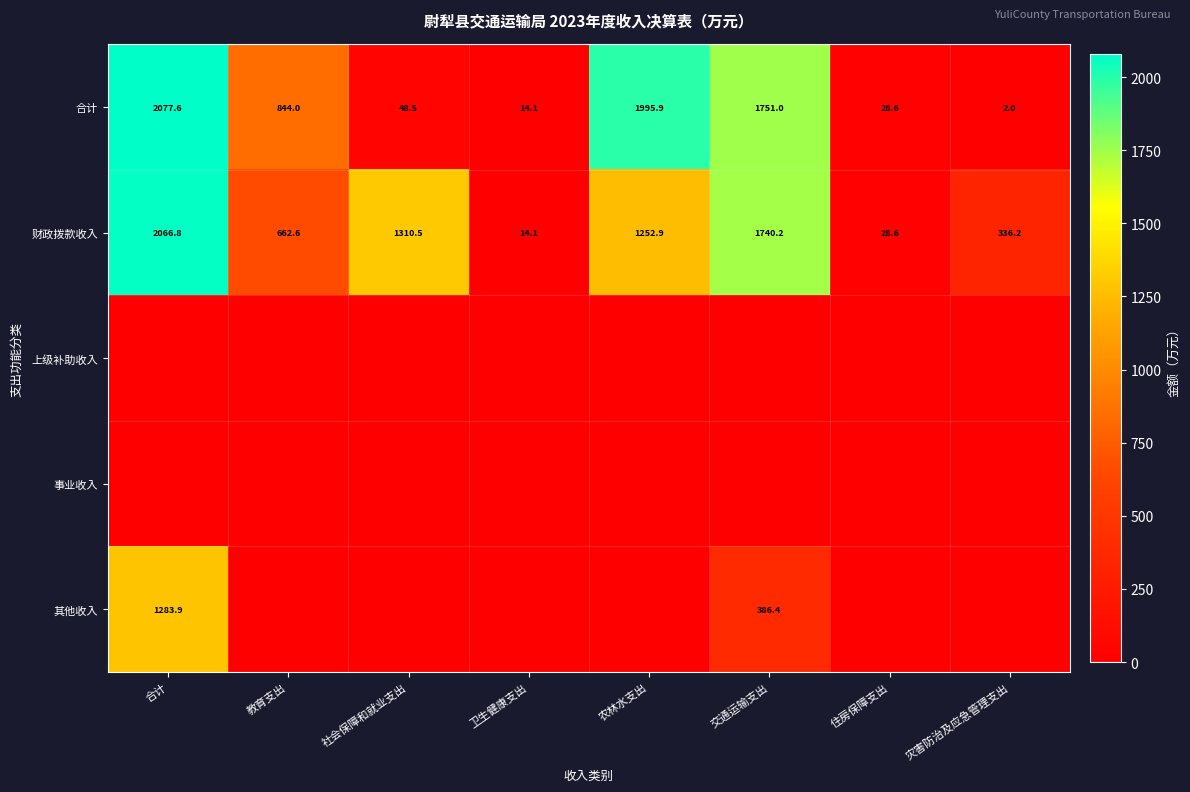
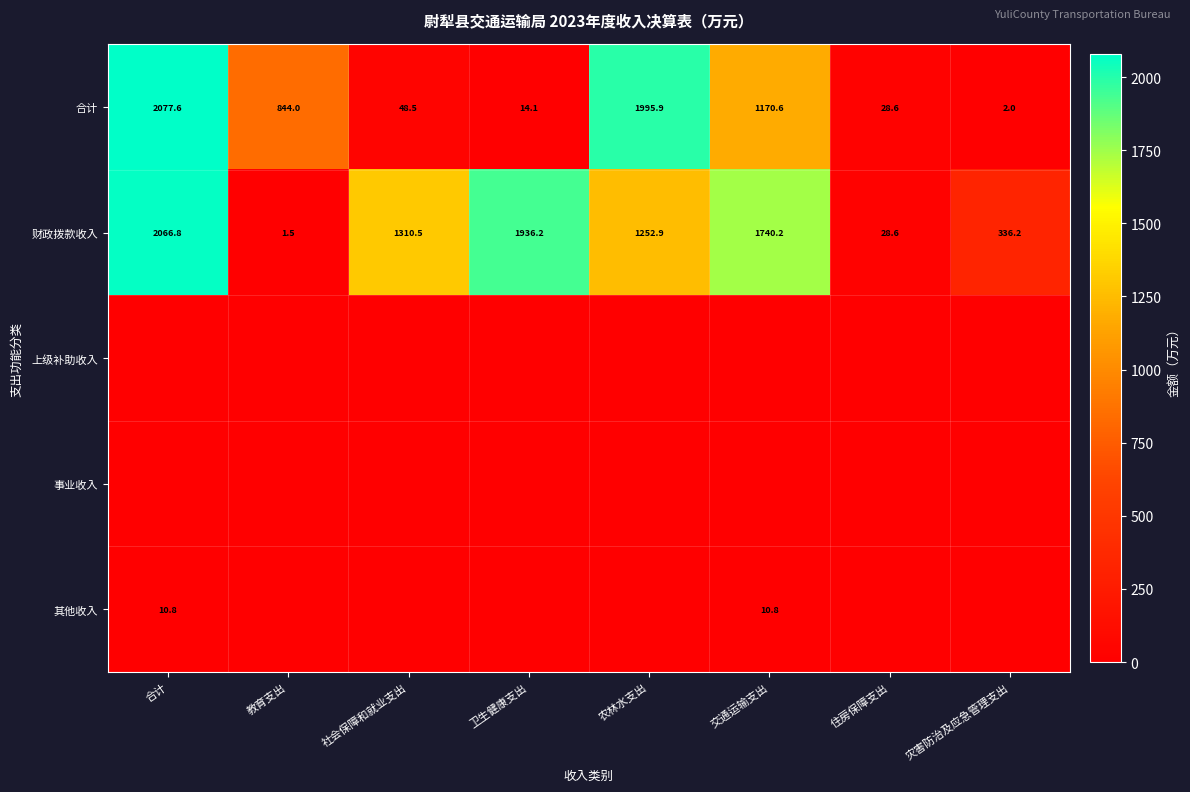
合计, 交通运输支出: 1751.0 -> 1170.6
财政拨款收入, 教育支出: 662.6 -> 1.5
财政拨款收入, 卫生健康支出: 14.1 -> 1936.2
其他收入, 合计: 1283.9 -> 10.8
其他收入, 交通运输支出: 386.4 -> 10.8
